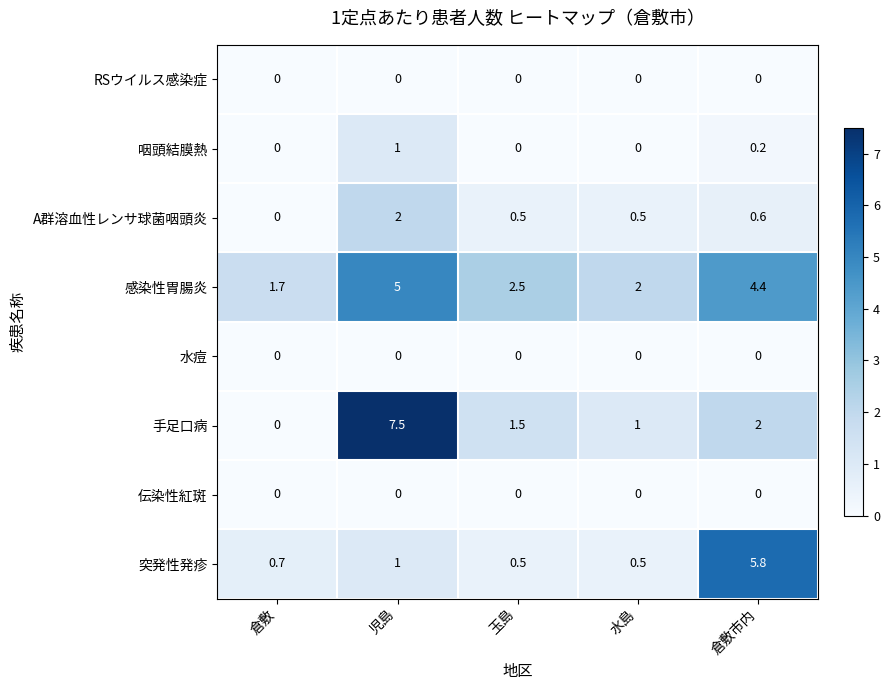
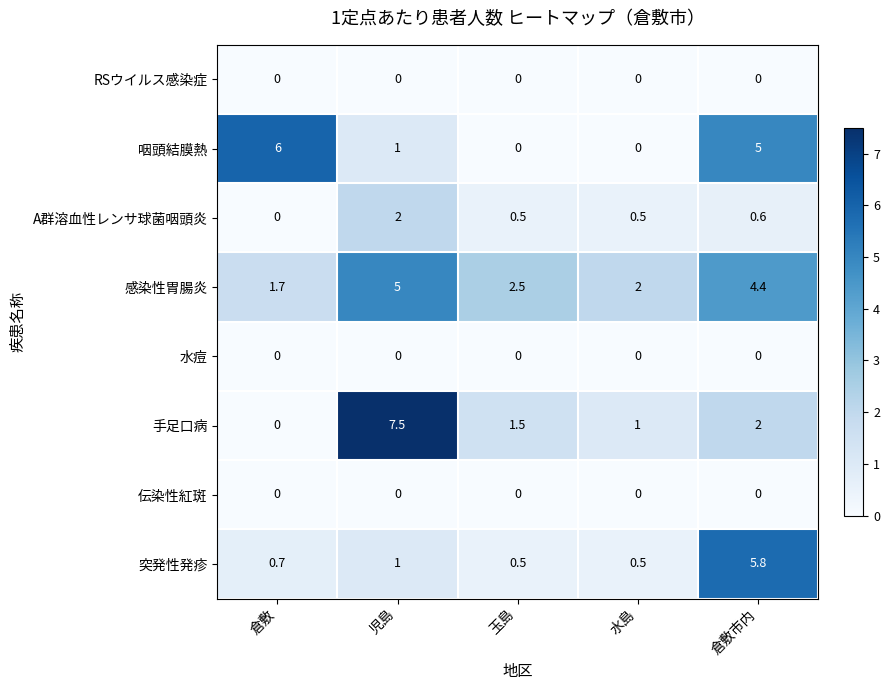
咽頭結膜熱, 倉敷: 0 -> 6
咽頭結膜熱, 倉敷市内: 0.2 -> 5
